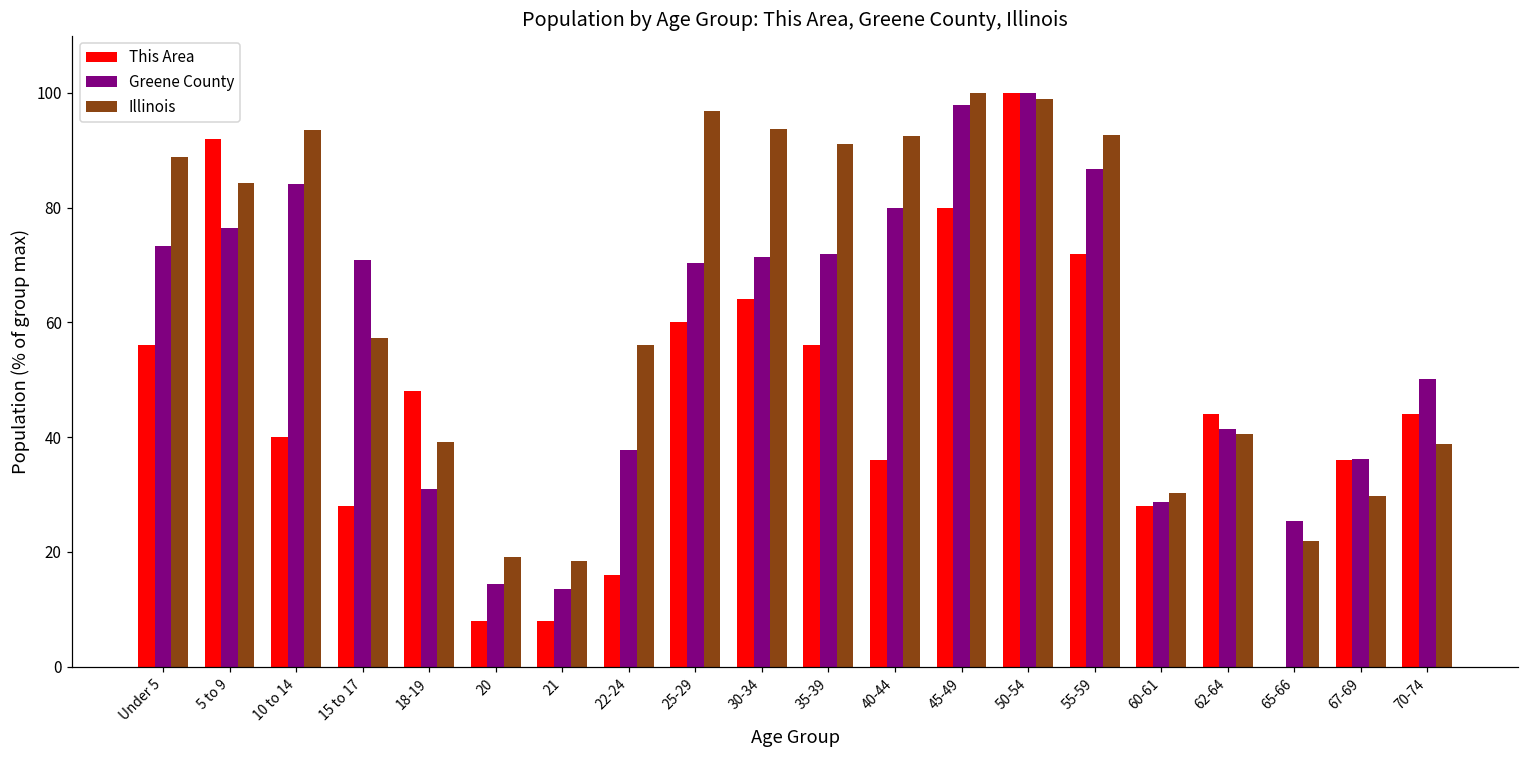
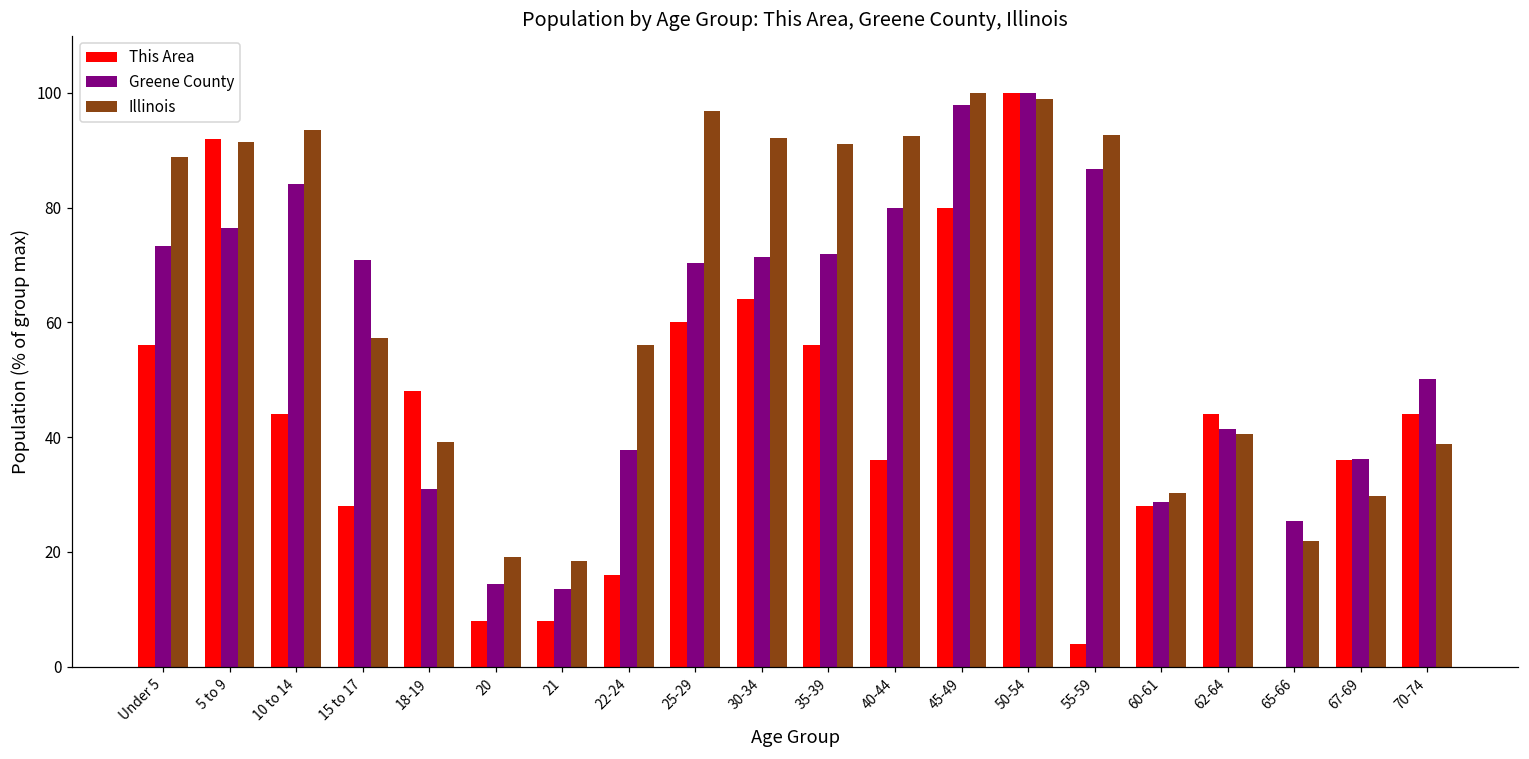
Illinois, 5 to 9: 84 -> 91
This Area, 10 to 14: 40 -> 44
Illinois, 30-34: 94 -> 92
This Area, 55-59: 72 -> 4
